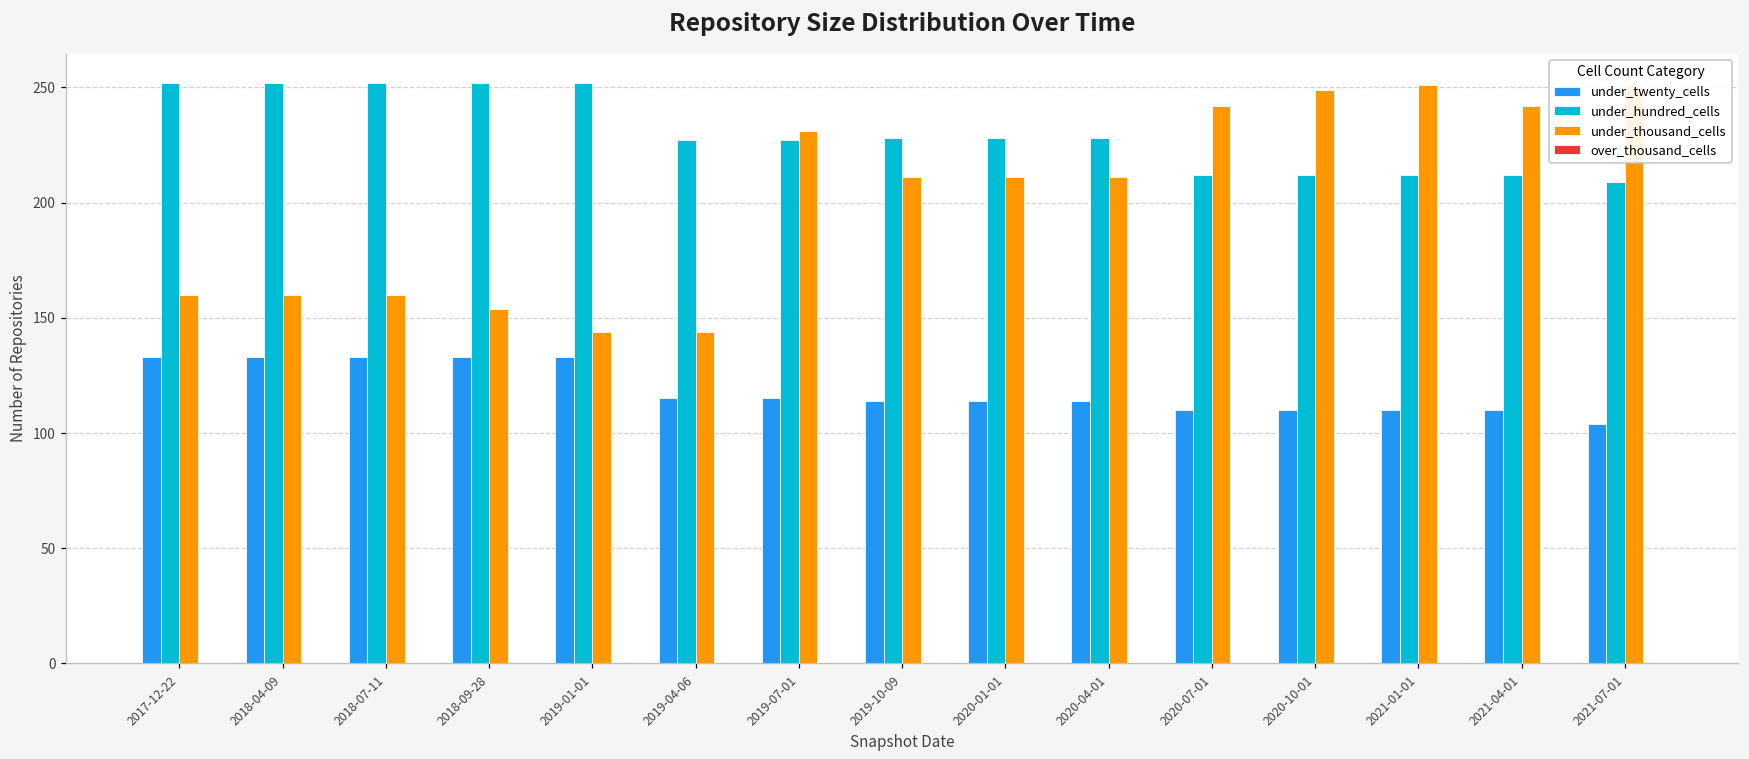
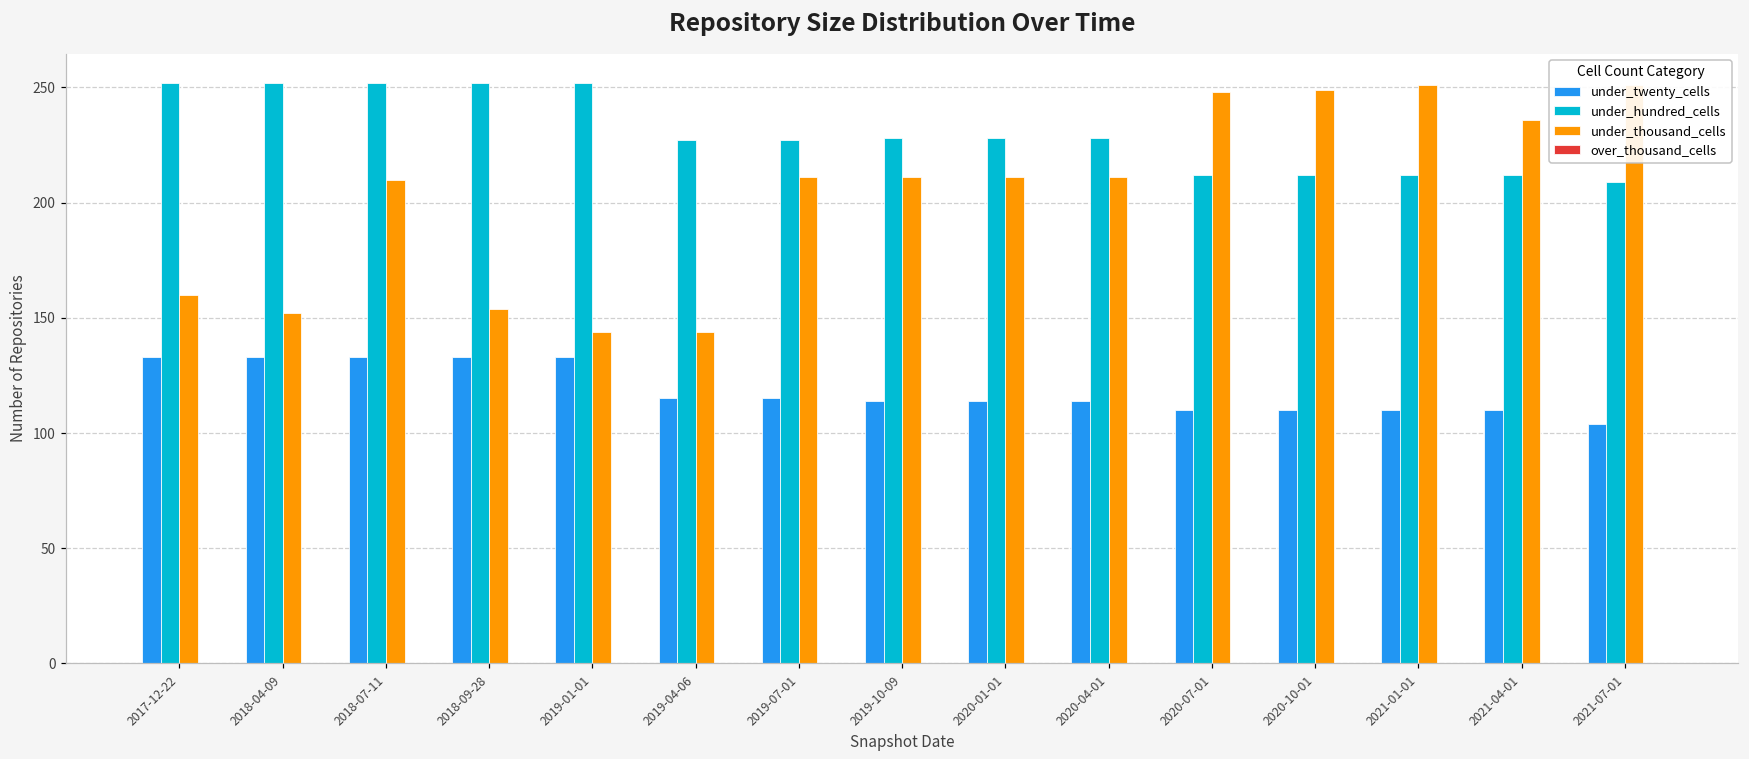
under_thousand_cells, 2018-04-09: 160 -> 152
under_thousand_cells, 2018-07-11: 160 -> 210
under_thousand_cells, 2019-07-01: 231 -> 211
under_thousand_cells, 2020-07-01: 242 -> 248
under_thousand_cells, 2021-04-01: 242 -> 236
